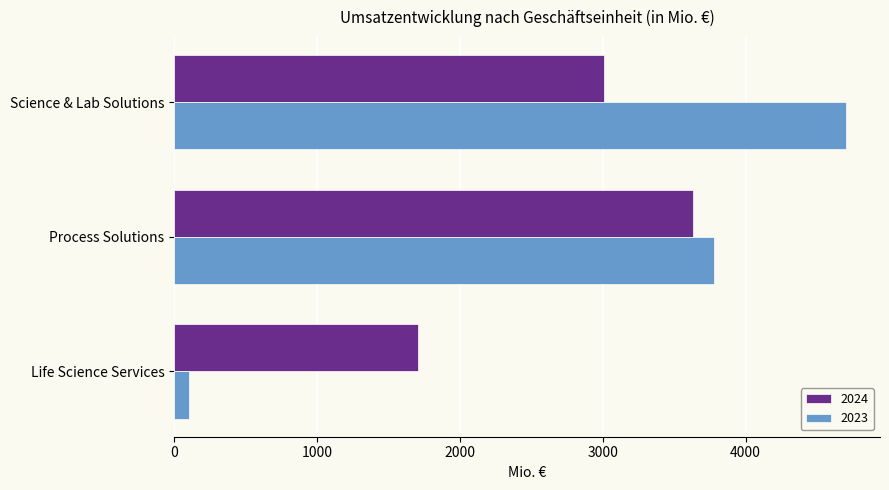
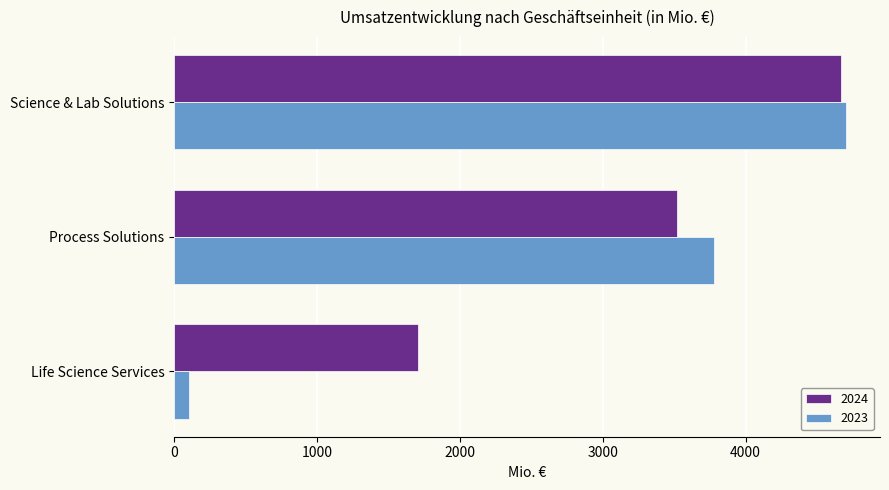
2024, Science & Lab Solutions: 3010 -> 4670
2024, Process Solutions: 3630 -> 3520
